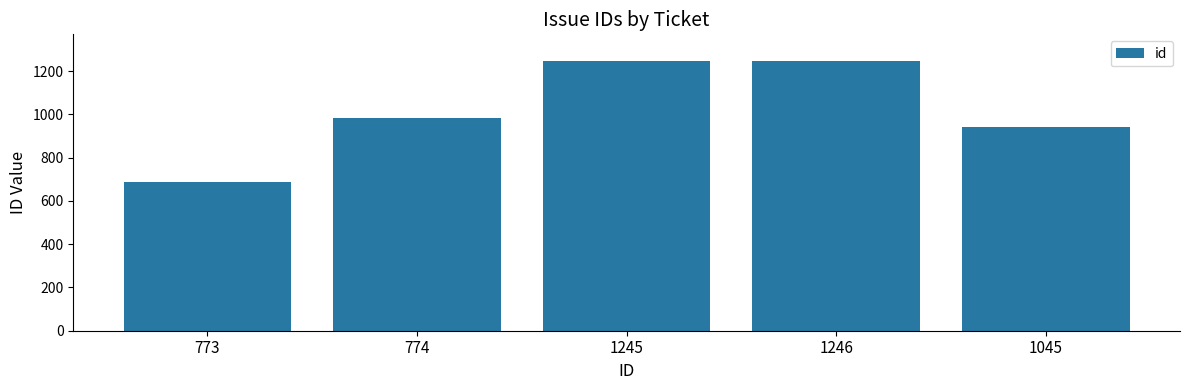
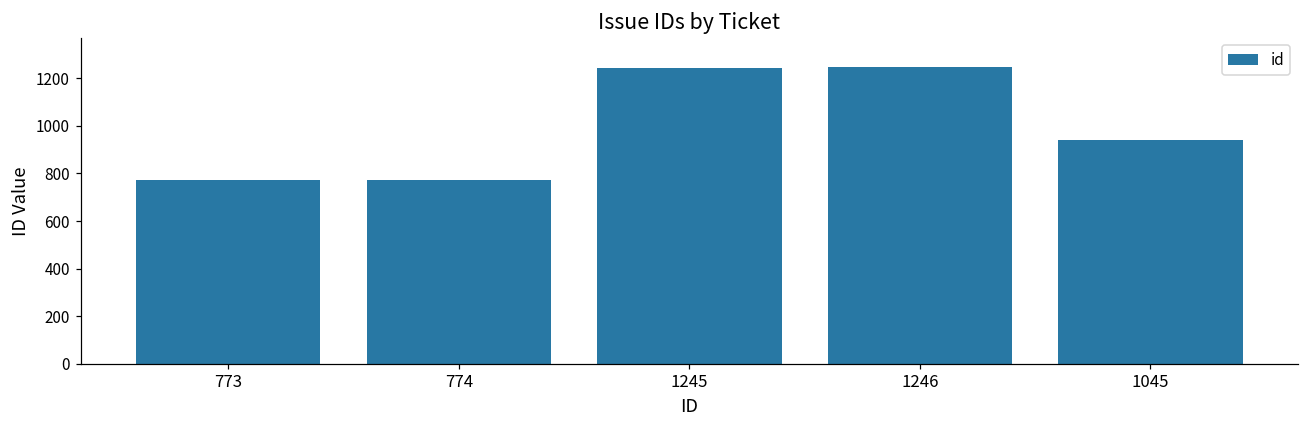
773: 690 -> 770
774: 980 -> 770
